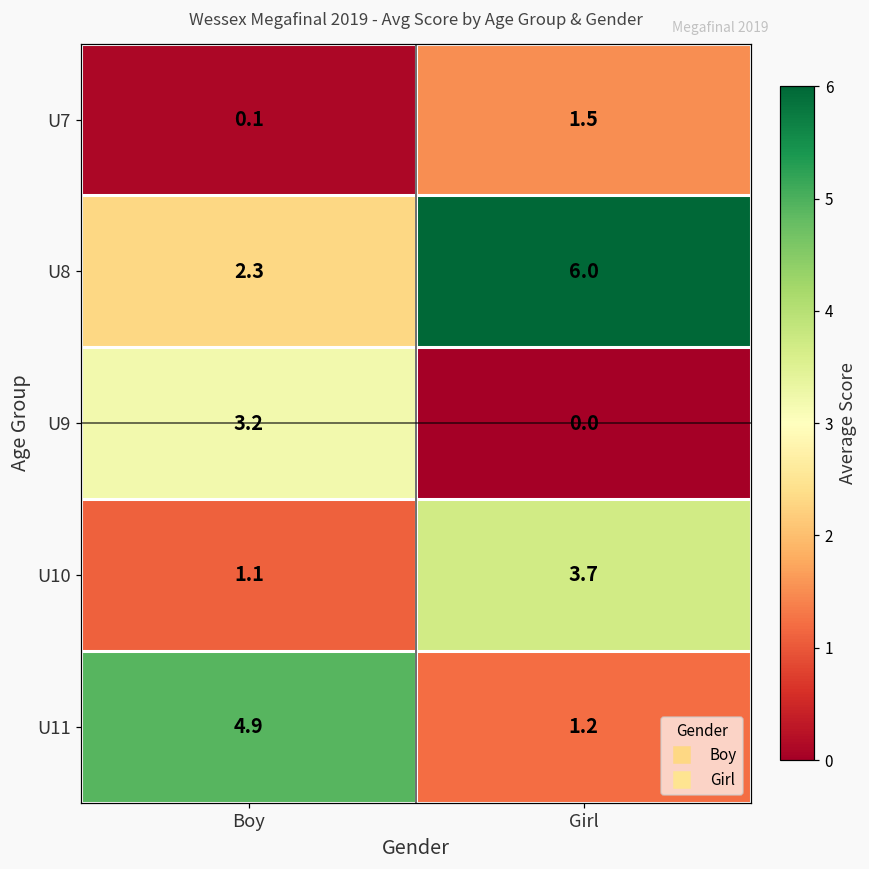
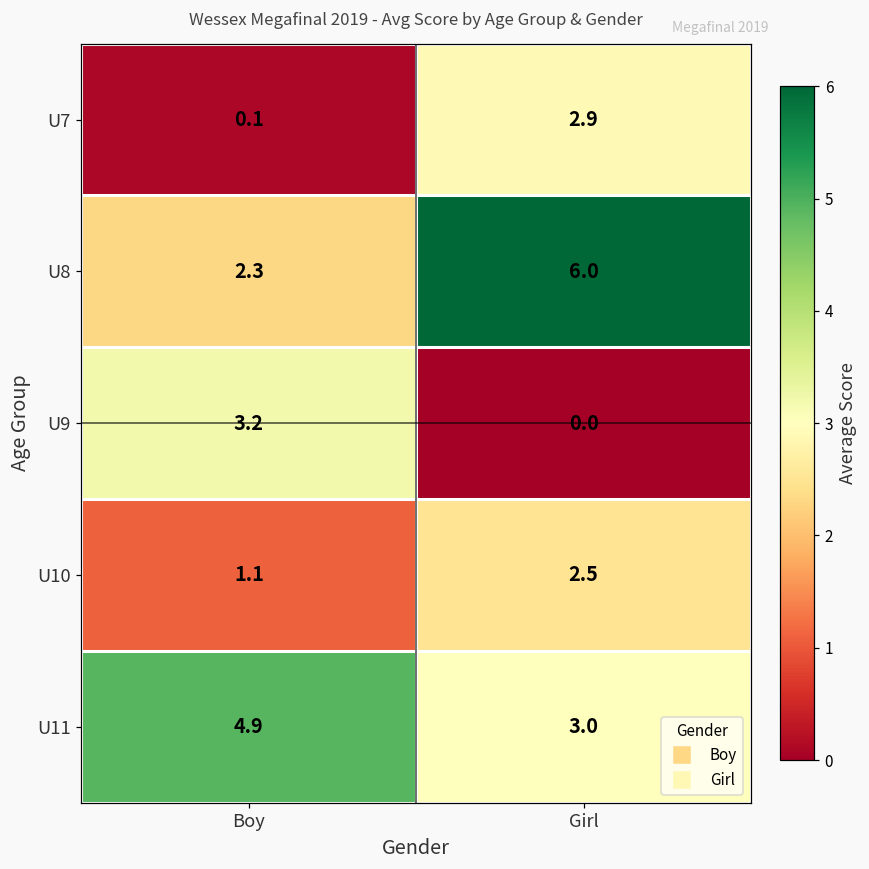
U7, Girl: 1.5 -> 2.9
U10, Girl: 3.7 -> 2.5
U11, Girl: 1.2 -> 3.0
